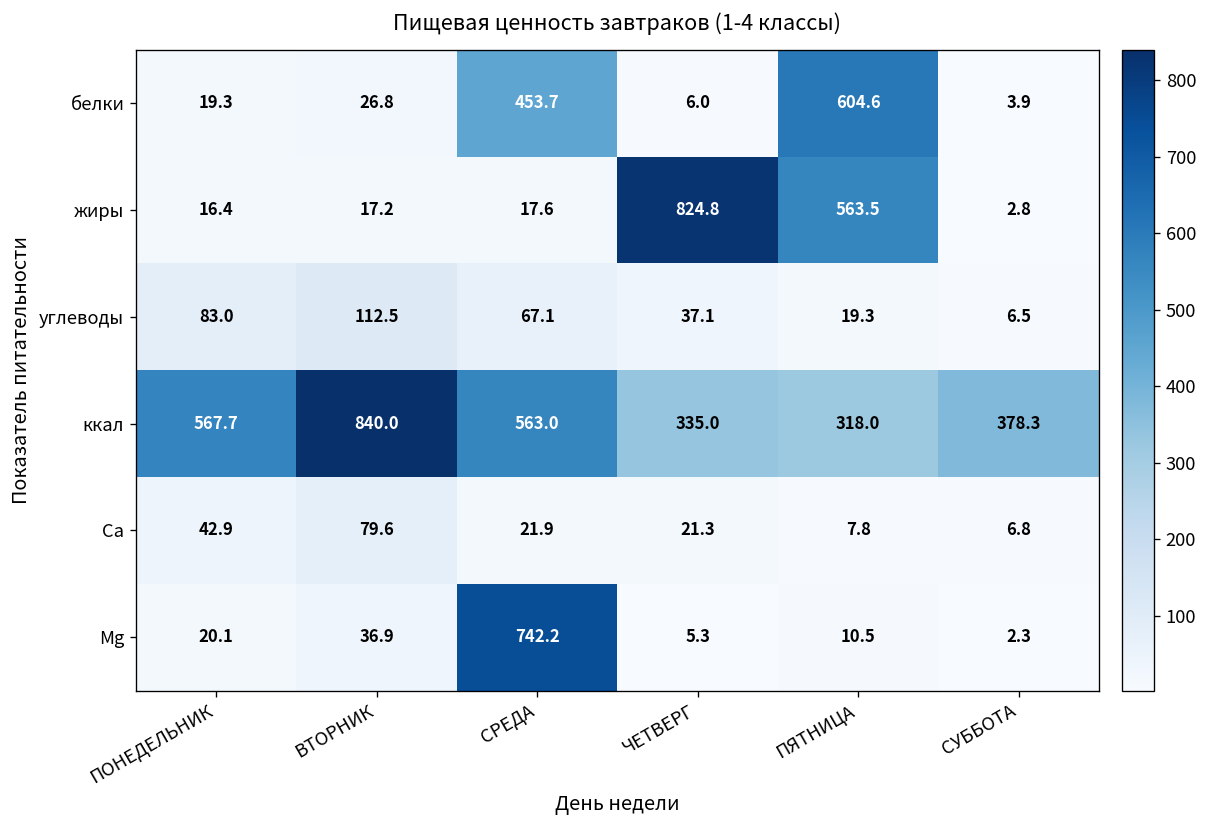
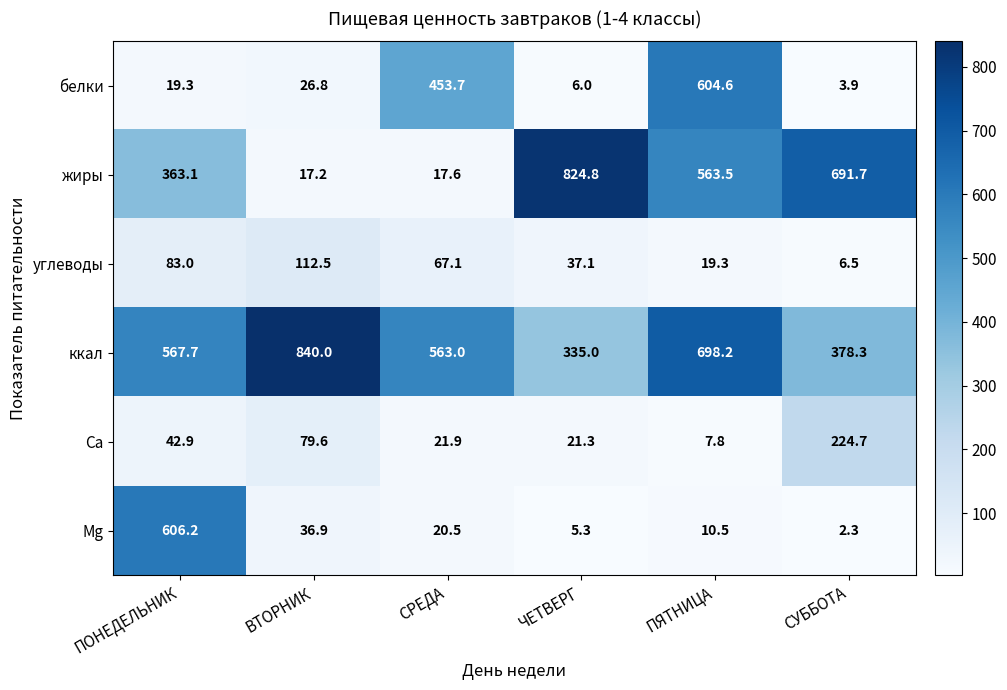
жиры, ПОНЕДЕЛЬНИК: 16.4 -> 363.1
жиры, СУББОТА: 2.8 -> 691.7
ккал, ПЯТНИЦА: 318.0 -> 698.2
Ca, СУББОТА: 6.8 -> 224.7
Mg, ПОНЕДЕЛЬНИК: 20.1 -> 606.2
Mg, СРЕДА: 742.2 -> 20.5
